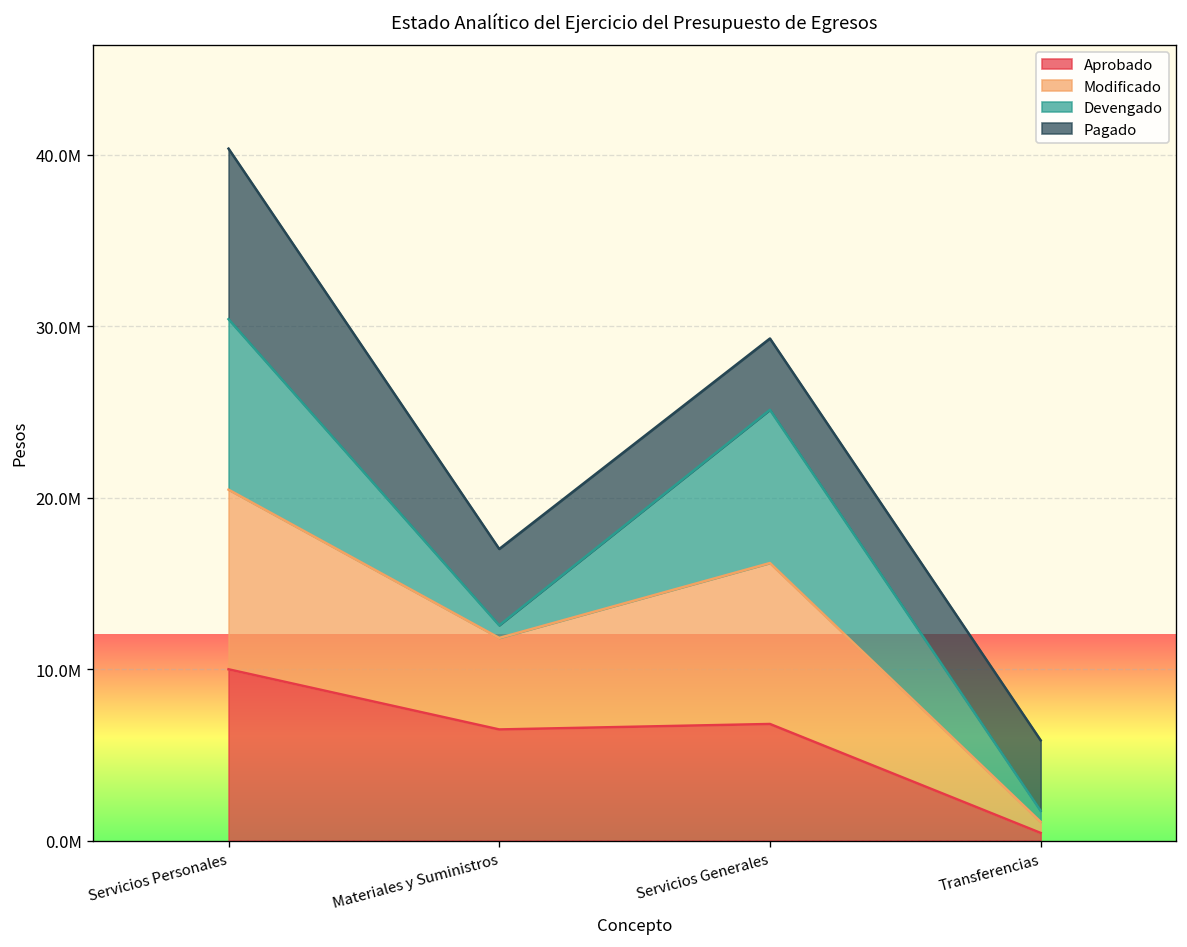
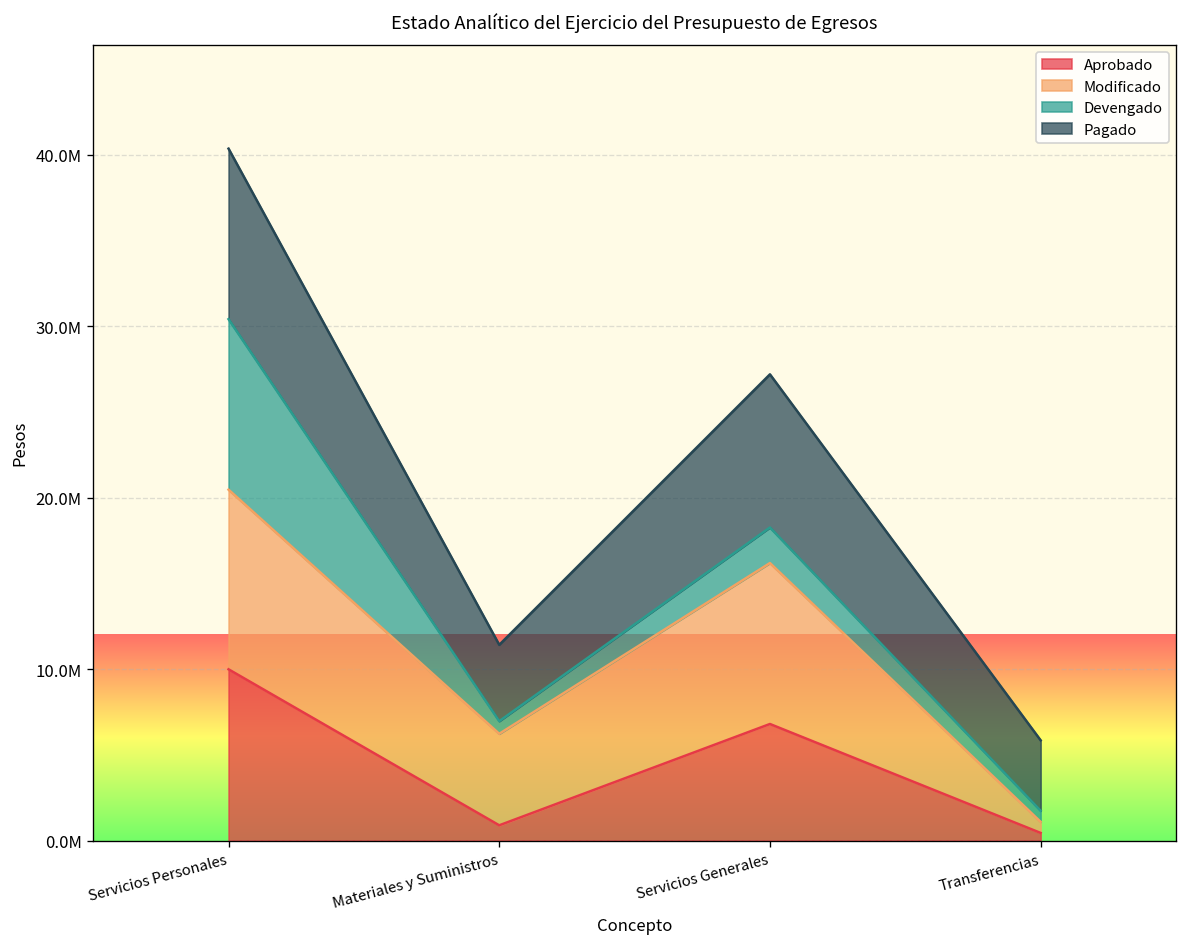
Aprobado, Materiales y Suministros: 6500000 -> 900000
Devengado, Servicios Generales: 8900000 -> 2100000
Pagado, Servicios Generales: 4200000 -> 8900000
